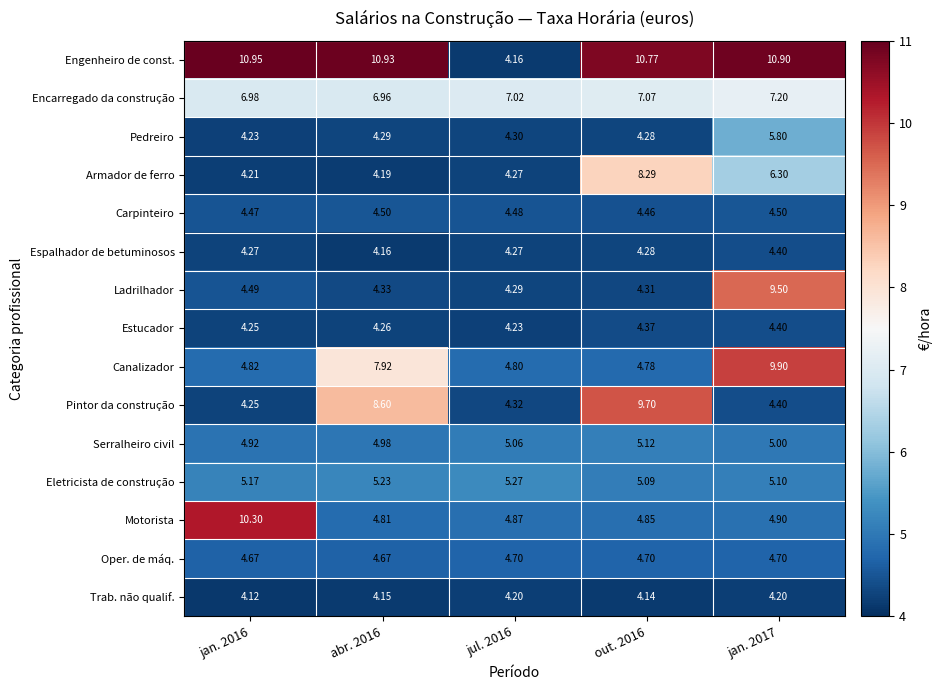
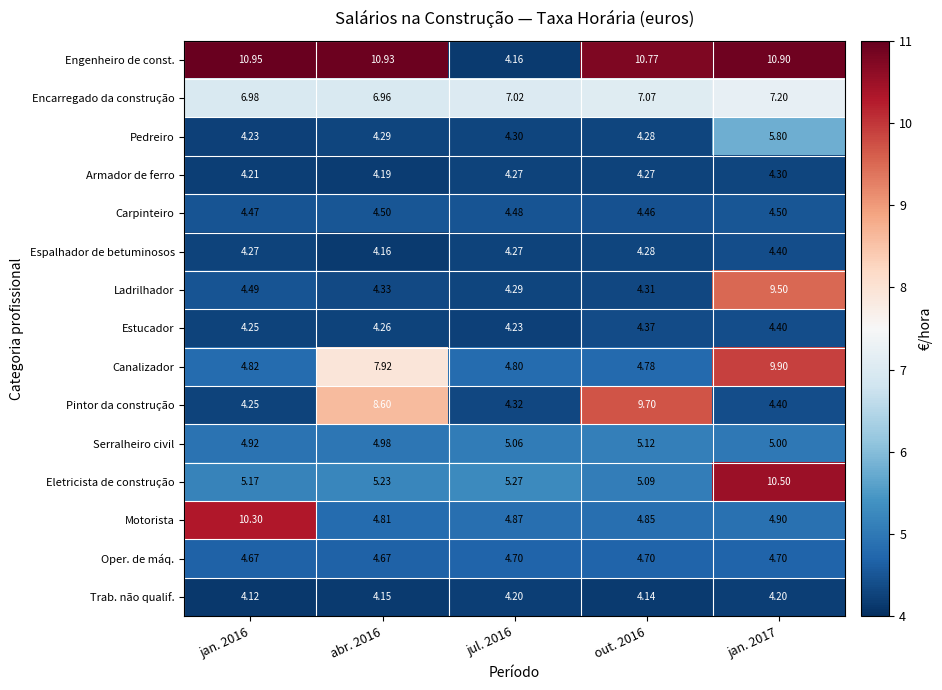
Armador de ferro, out. 2016: 8.29 -> 4.27
Armador de ferro, jan. 2017: 6.30 -> 4.30
Eletricista de construção, jan. 2017: 5.10 -> 10.50
